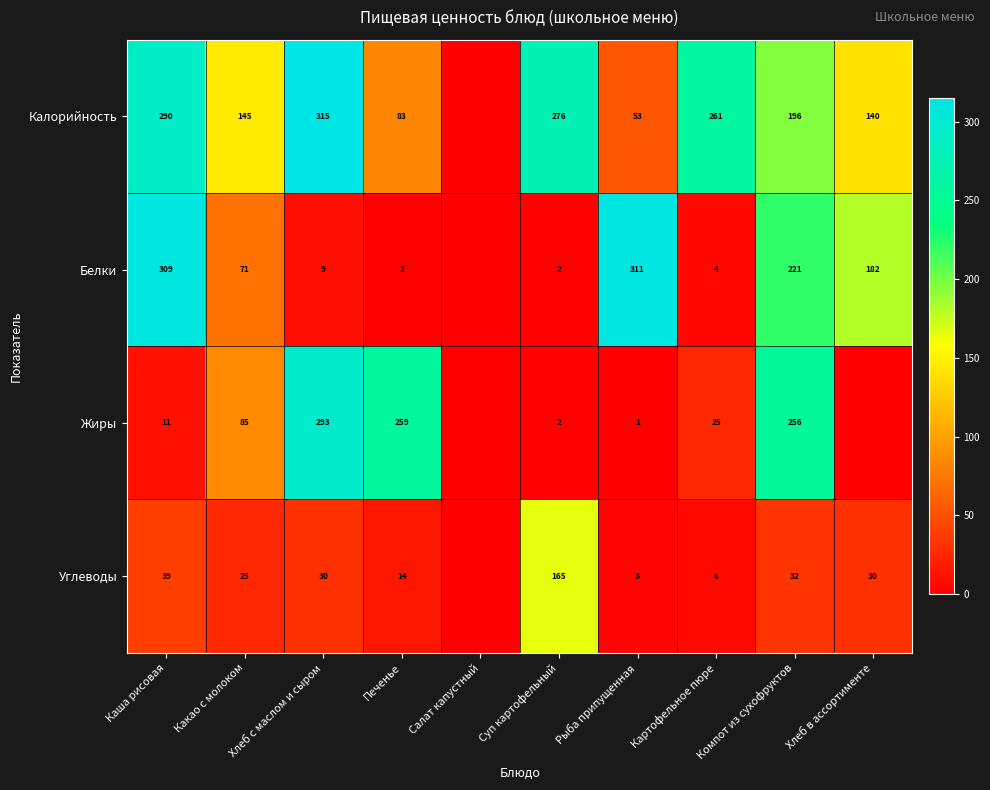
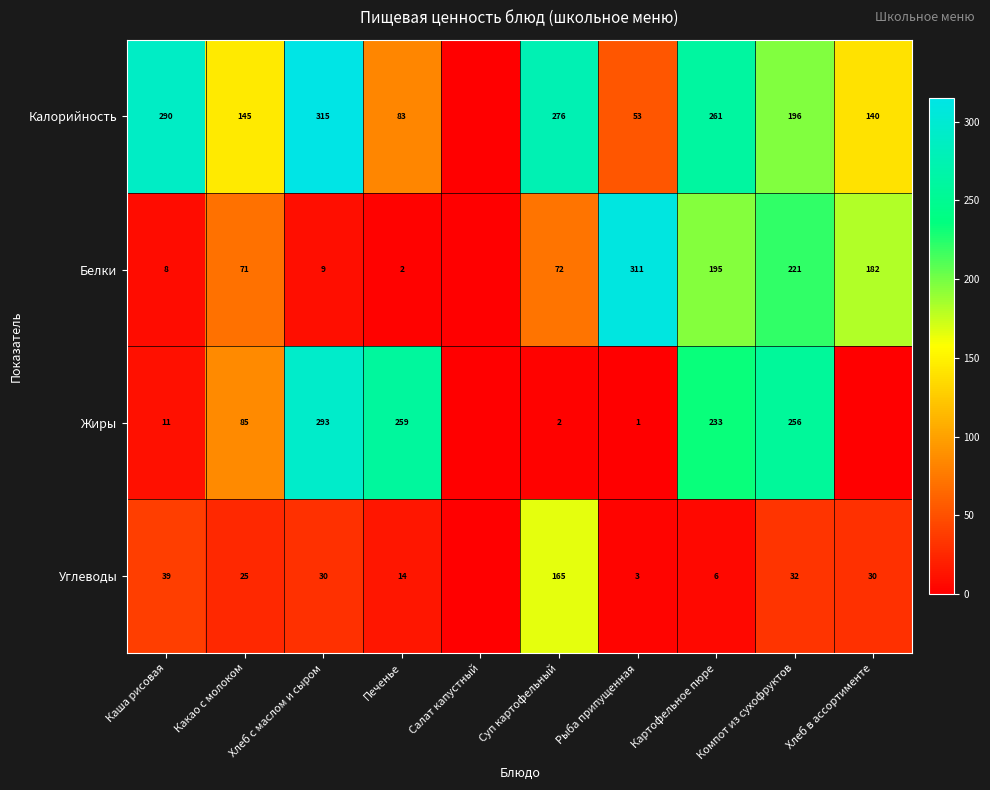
Белки, Каша рисовая: 309 -> 8
Белки, Суп картофельный: 2 -> 72
Белки, Картофельное пюре: 4 -> 195
Жиры, Картофельное пюре: 25 -> 233
